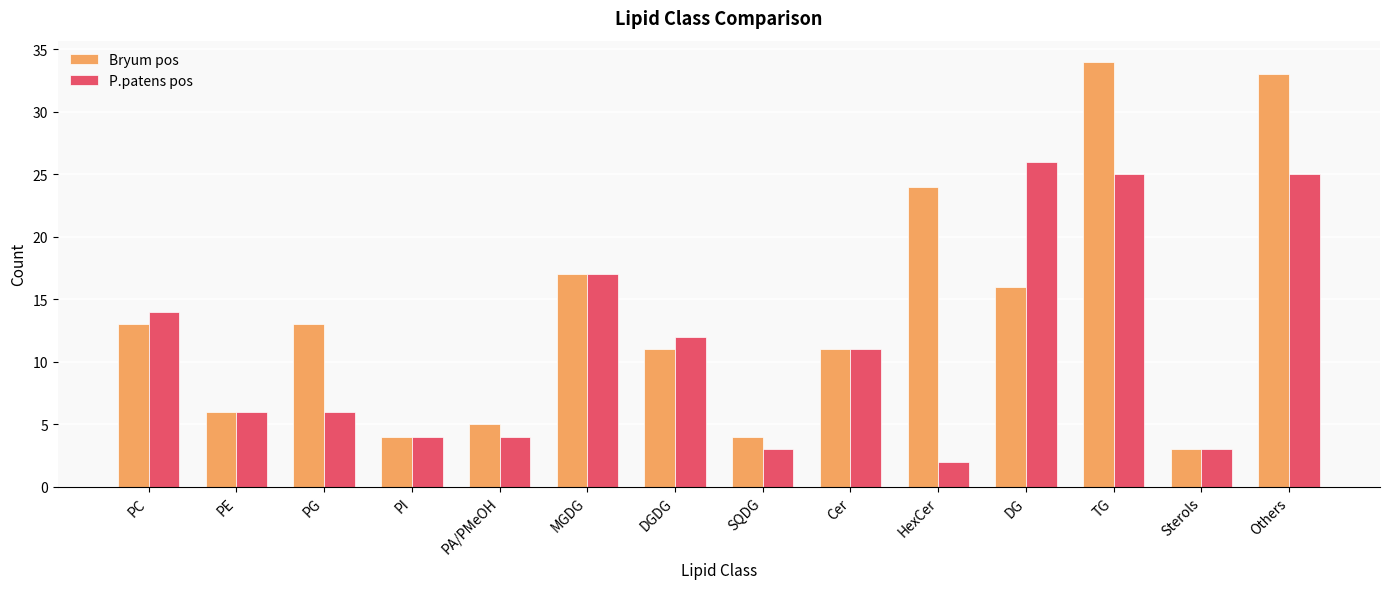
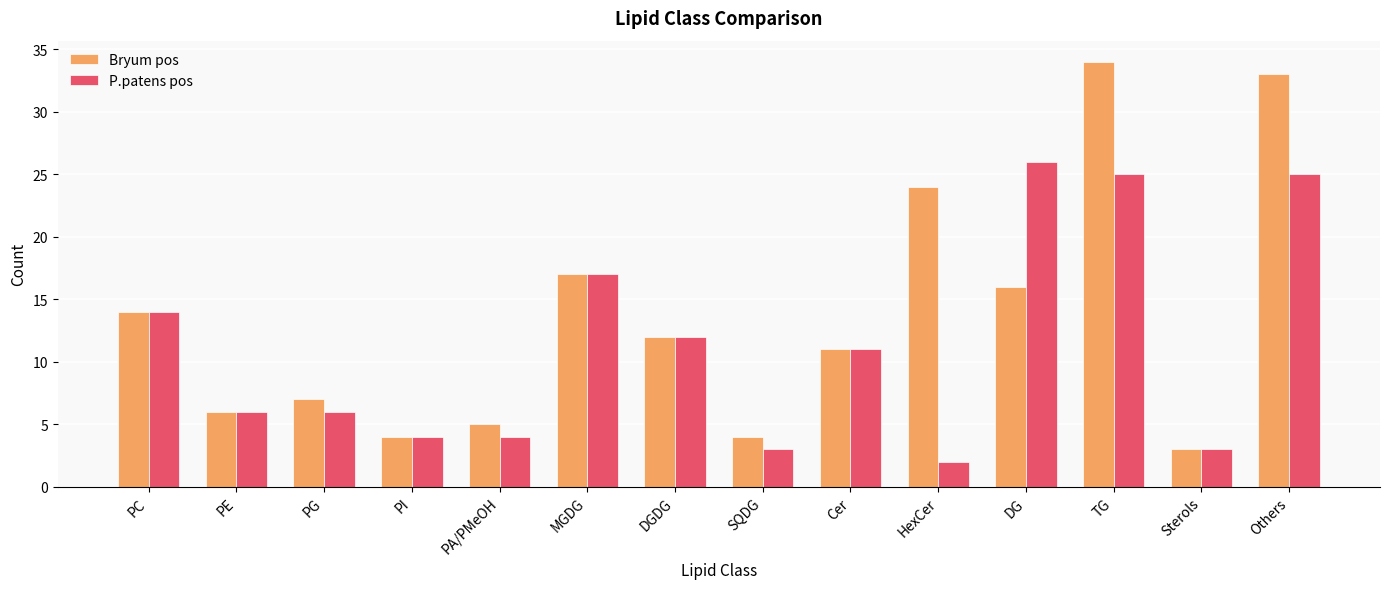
Bryum pos, PC: 13 -> 14
Bryum pos, PG: 13 -> 7
Bryum pos, DGDG: 11 -> 12
